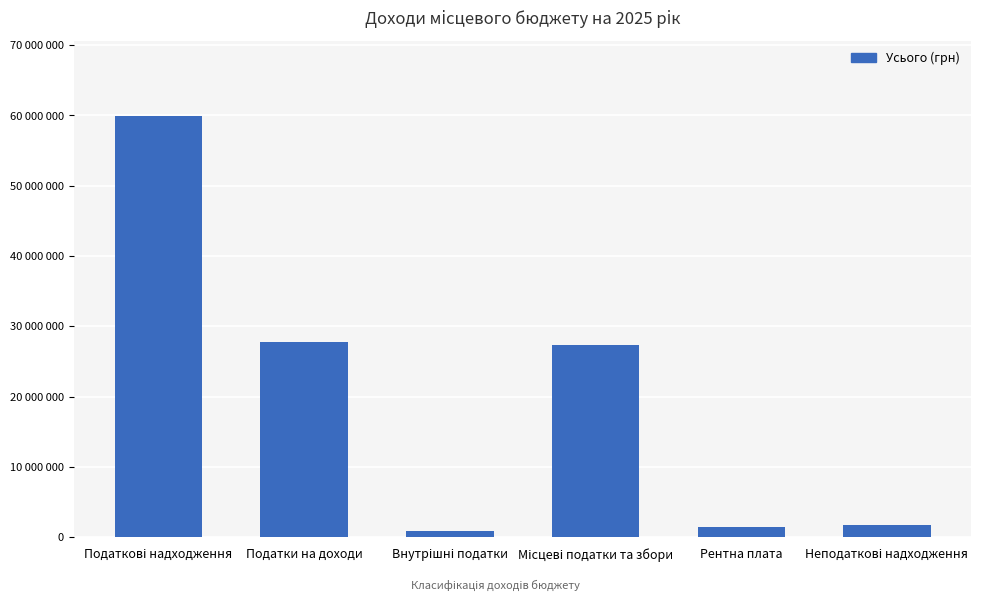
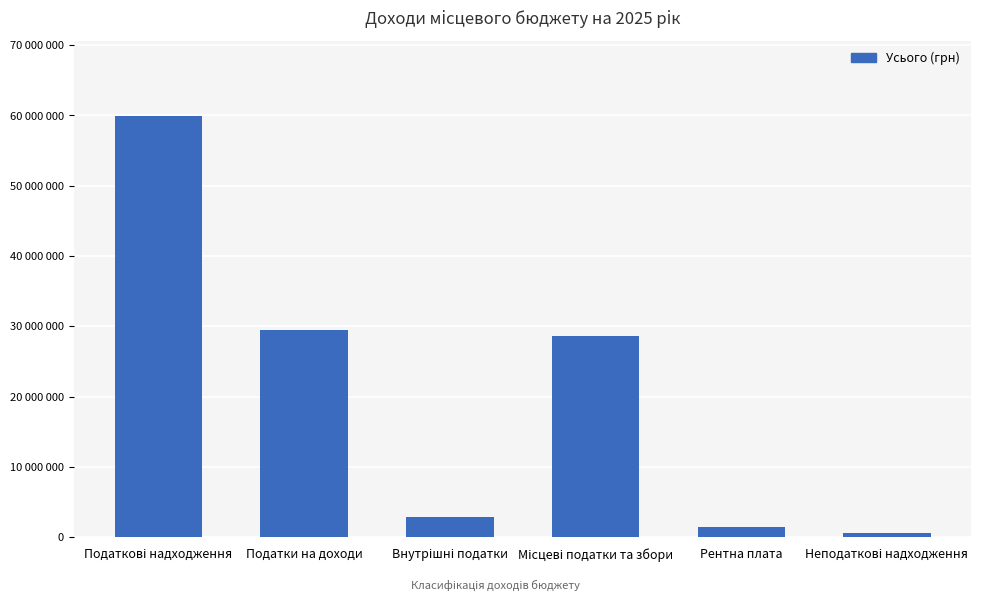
Податки на доходи: 28000000 -> 30000000
Внутрішні податки: 1000000 -> 3000000
Місцеві податки та збори: 27000000 -> 29000000
Неподаткові надходження: 2000000 -> 1000000
